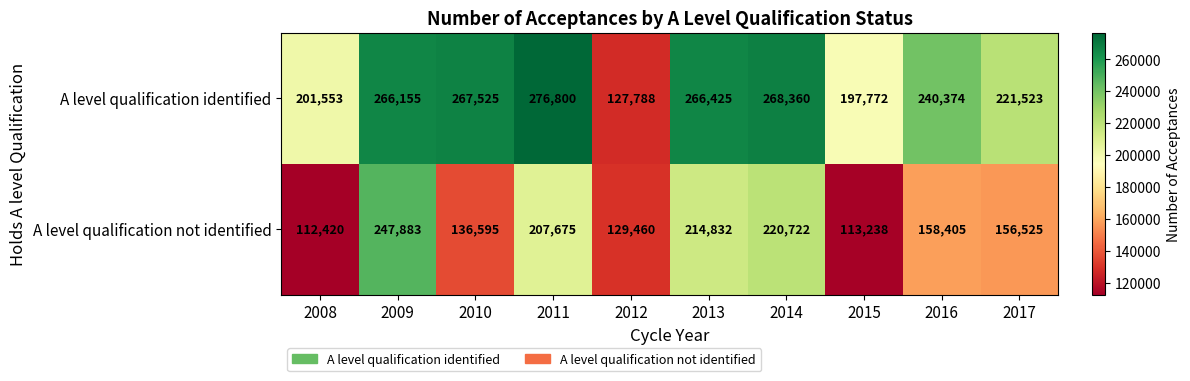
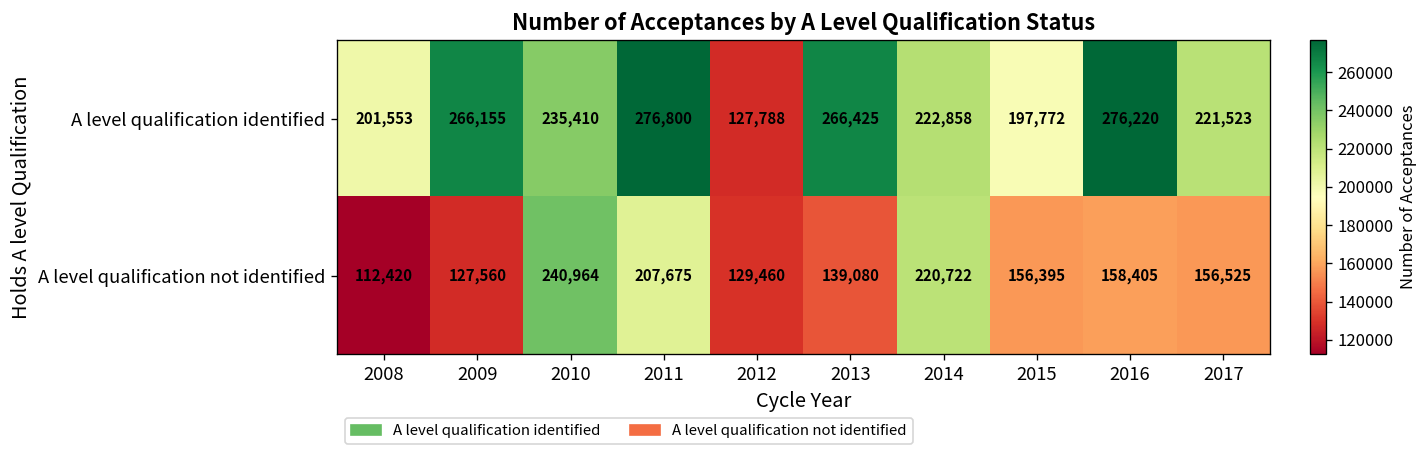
A level qualification identified, 2010: 267,525 -> 235,410
A level qualification identified, 2014: 268,360 -> 222,858
A level qualification identified, 2016: 240,374 -> 276,220
A level qualification not identified, 2009: 247,883 -> 127,560
A level qualification not identified, 2010: 136,595 -> 240,964
A level qualification not identified, 2013: 214,832 -> 139,080
A level qualification not identified, 2015: 113,238 -> 156,395
